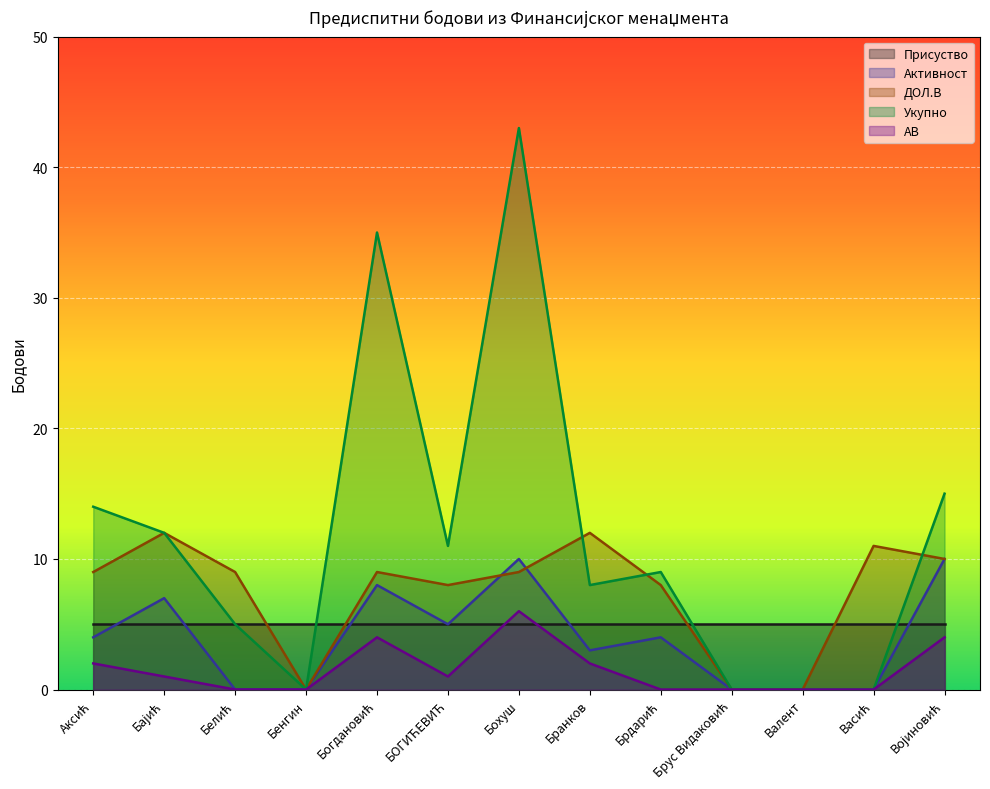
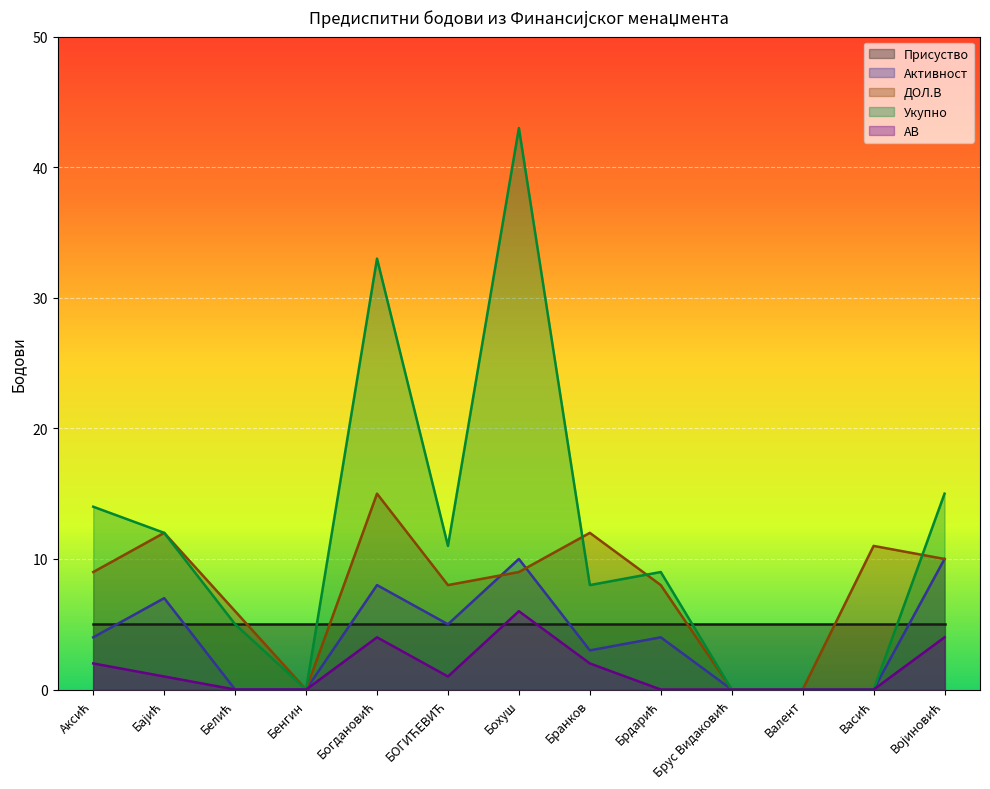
ДОЛ.В, Белић: 9 -> 6
ДОЛ.В, Богдановић: 9 -> 15
Укупно, Богдановић: 35 -> 33
